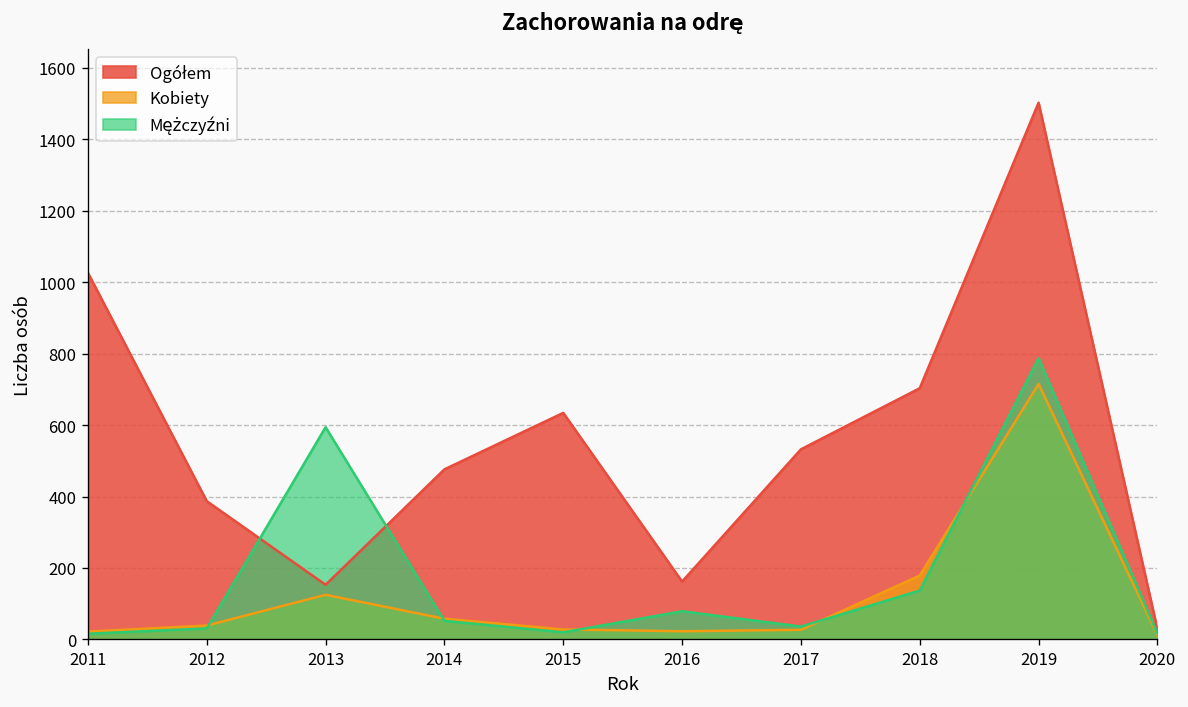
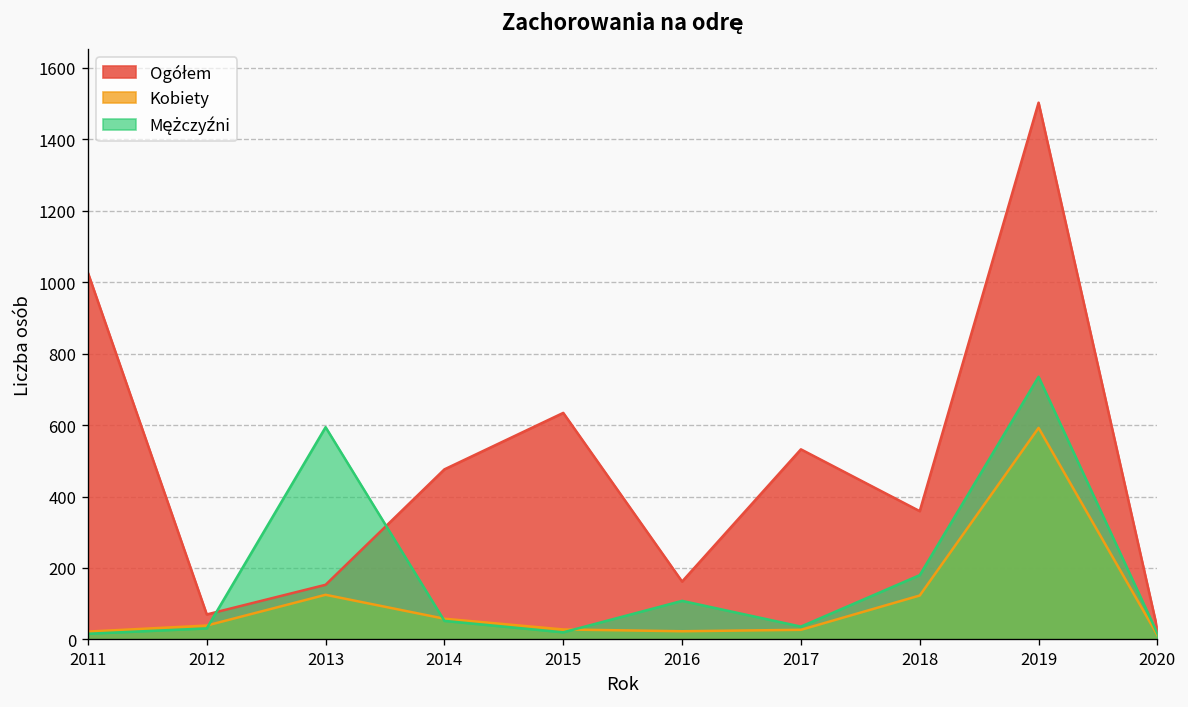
Ogółem, 2012: 390 -> 70
Mężczyźni, 2016: 80 -> 110
Ogółem, 2018: 700 -> 360
Kobiety, 2018: 180 -> 120
Mężczyźni, 2018: 140 -> 180
Kobiety, 2019: 720 -> 590
Mężczyźni, 2019: 790 -> 740
